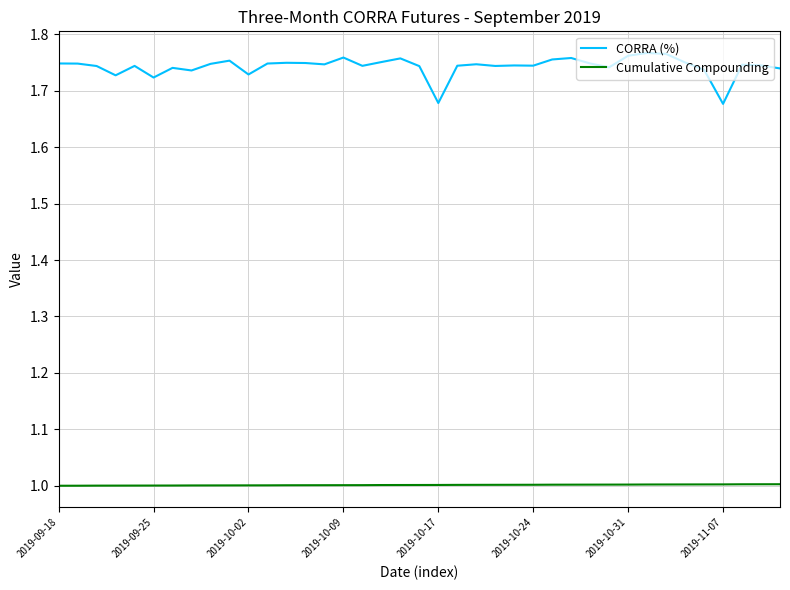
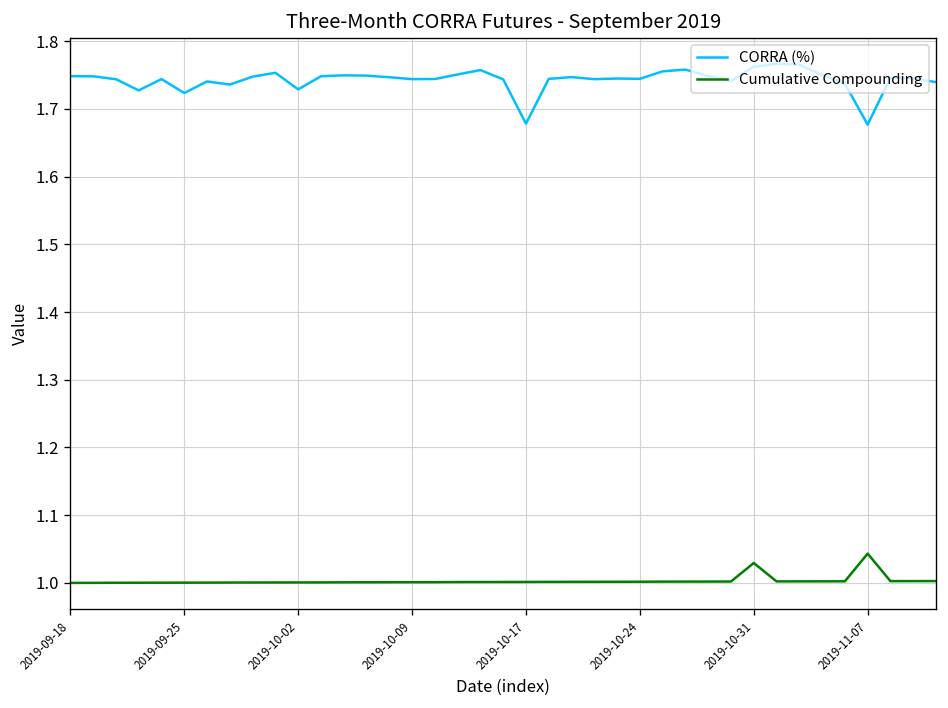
CORRA (%), 2019-10-09: 1.76 -> 1.74
Cumulative Compounding, 2019-10-31: 1.00 -> 1.03
Cumulative Compounding, 2019-11-07: 1.00 -> 1.04
